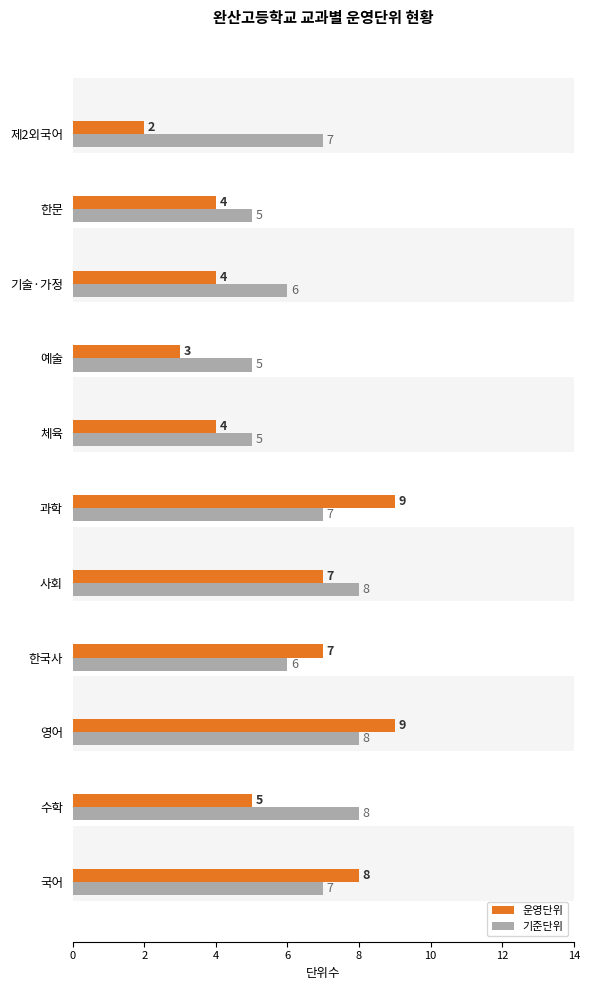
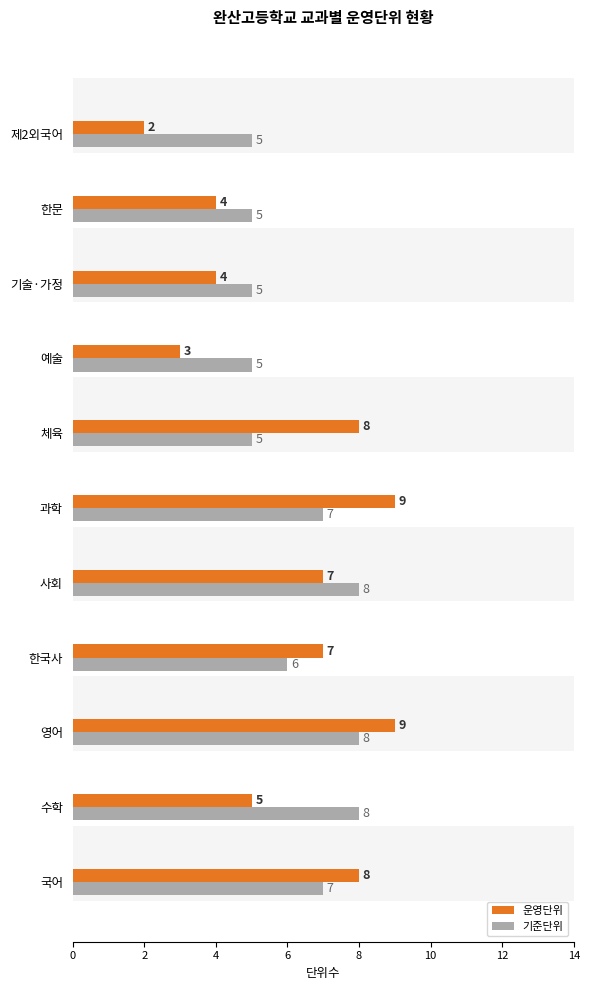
기준단위, 제2외국어: 7 -> 5
기준단위, 기술·가정: 6 -> 5
운영단위, 체육: 4 -> 8
